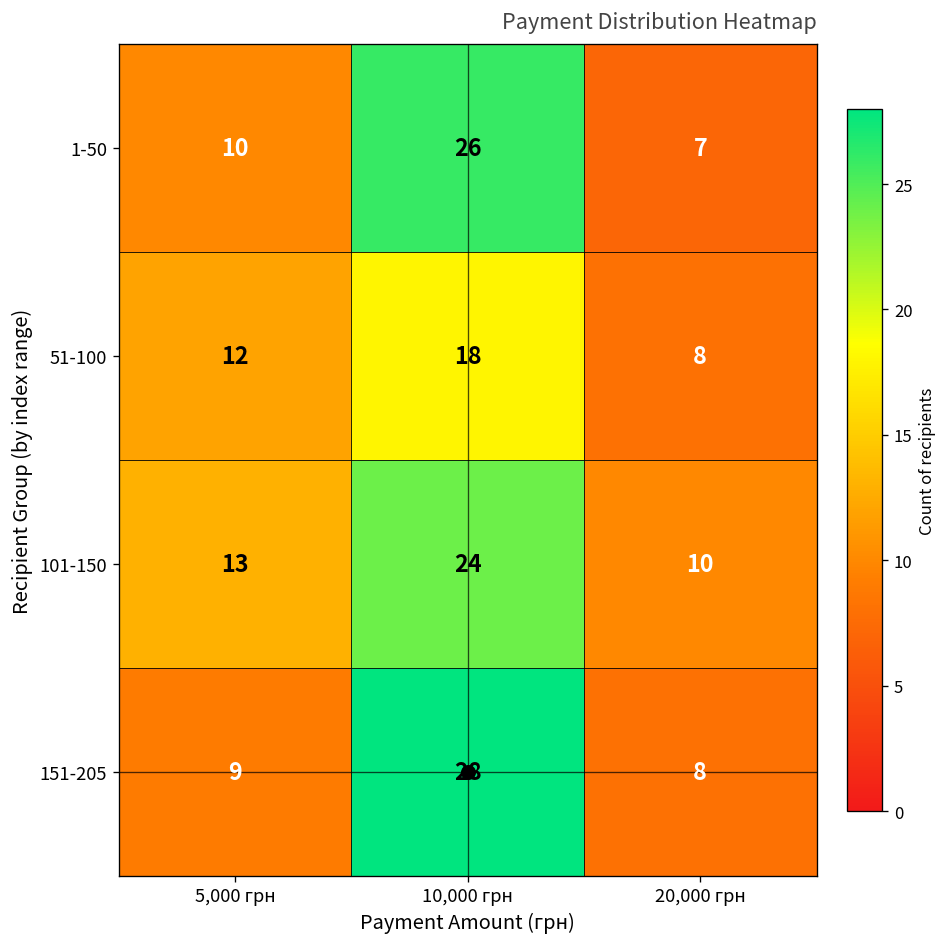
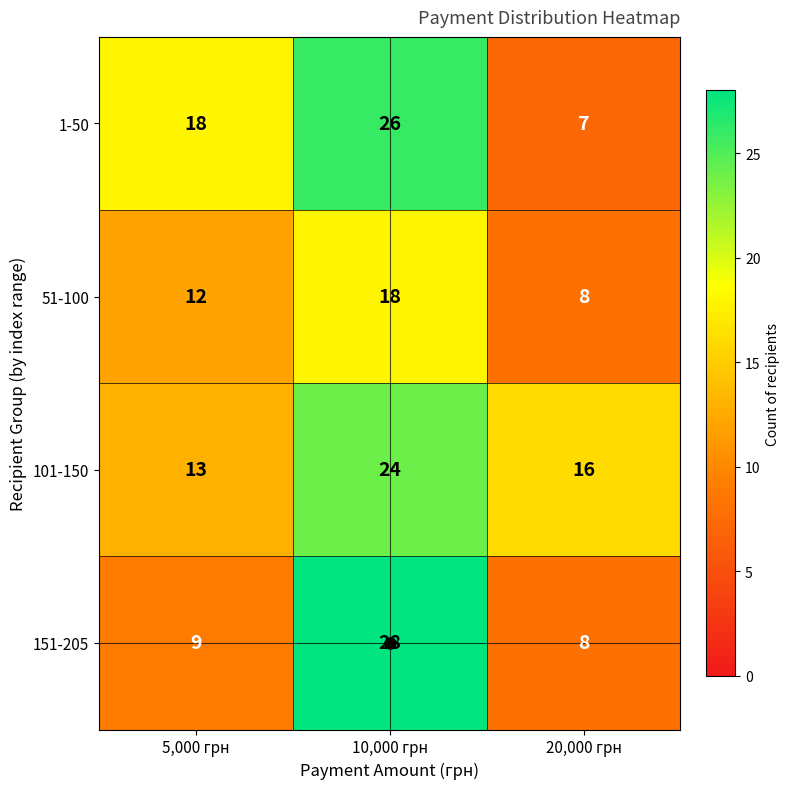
1-50, 5,000 грн: 10 -> 18
101-150, 20,000 грн: 10 -> 16
